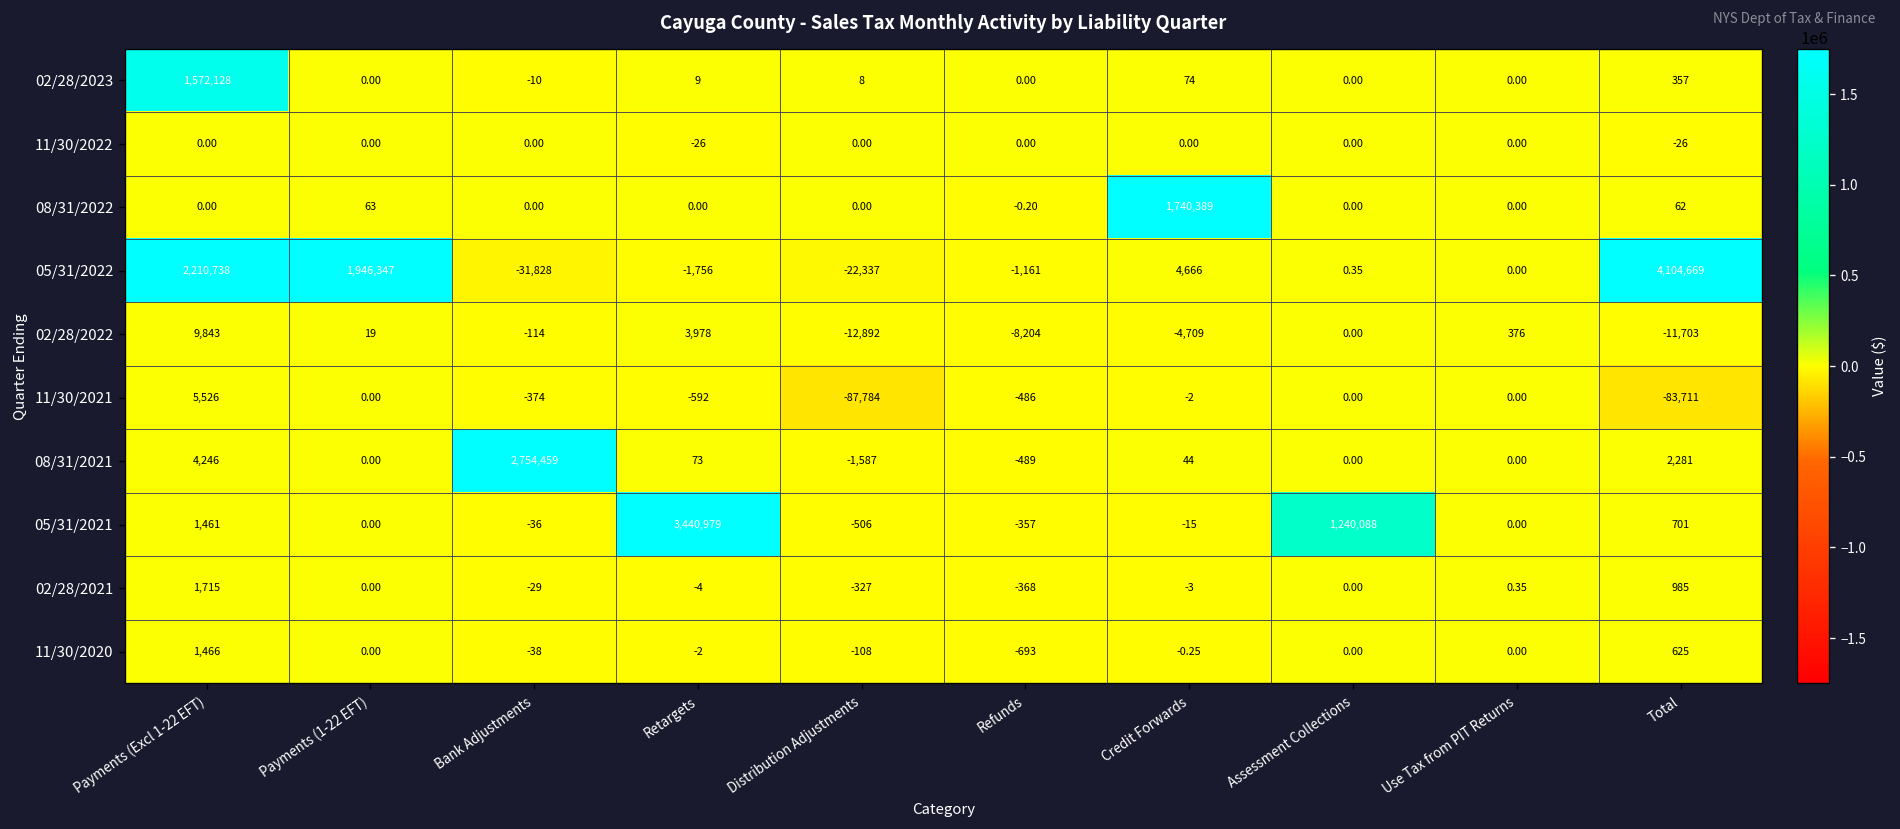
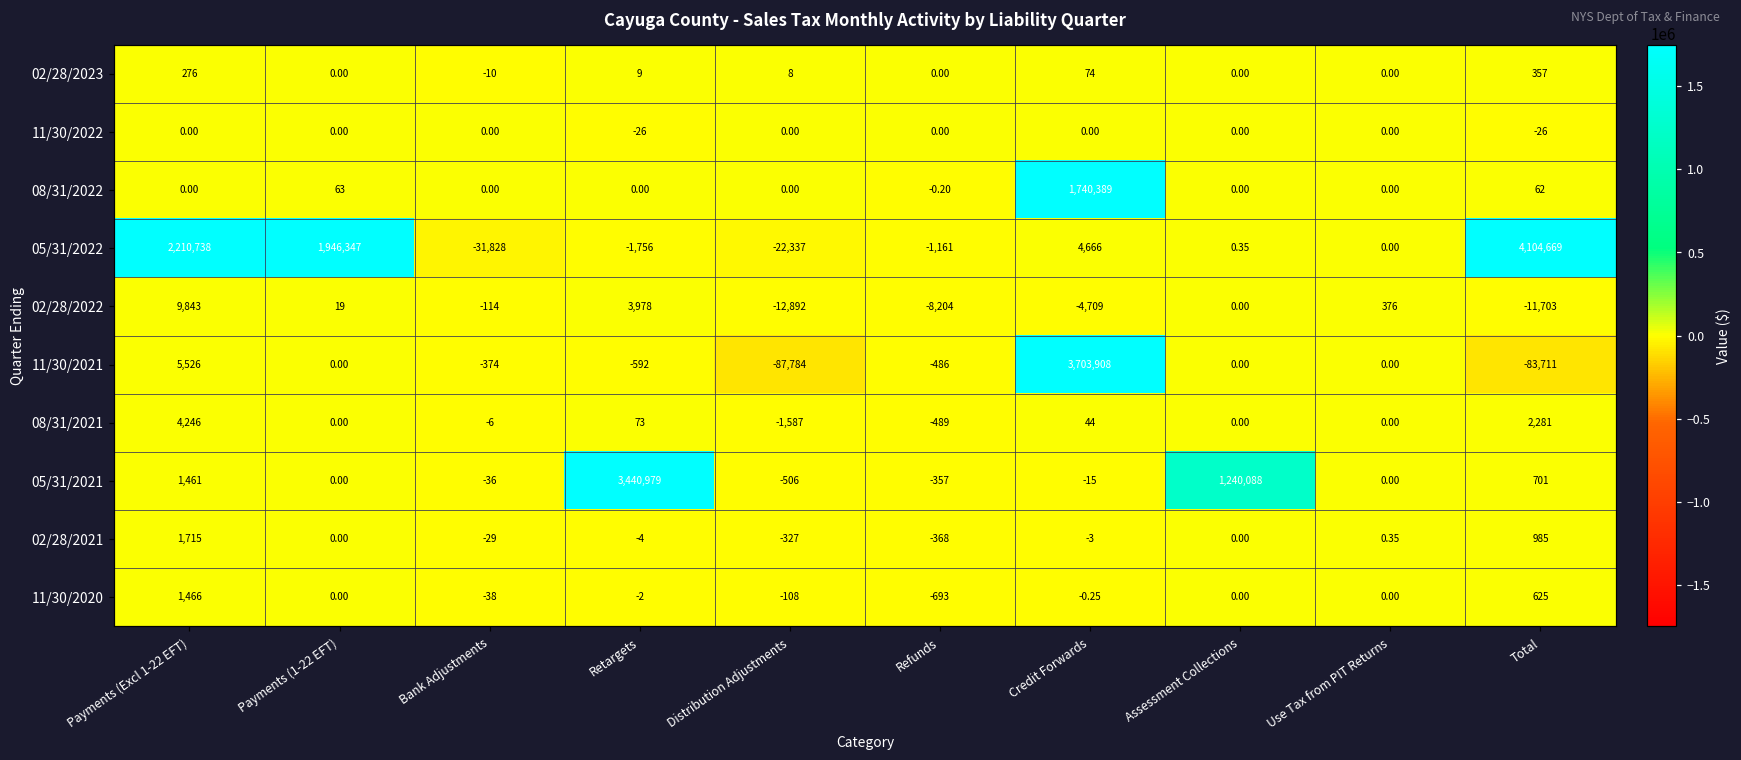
02/28/2023, Payments (Excl 1-22 EFT): 1,572,128 -> 276
11/30/2021, Credit Forwards: -2 -> 3,703,908
08/31/2021, Bank Adjustments: 2,754,459 -> -6
